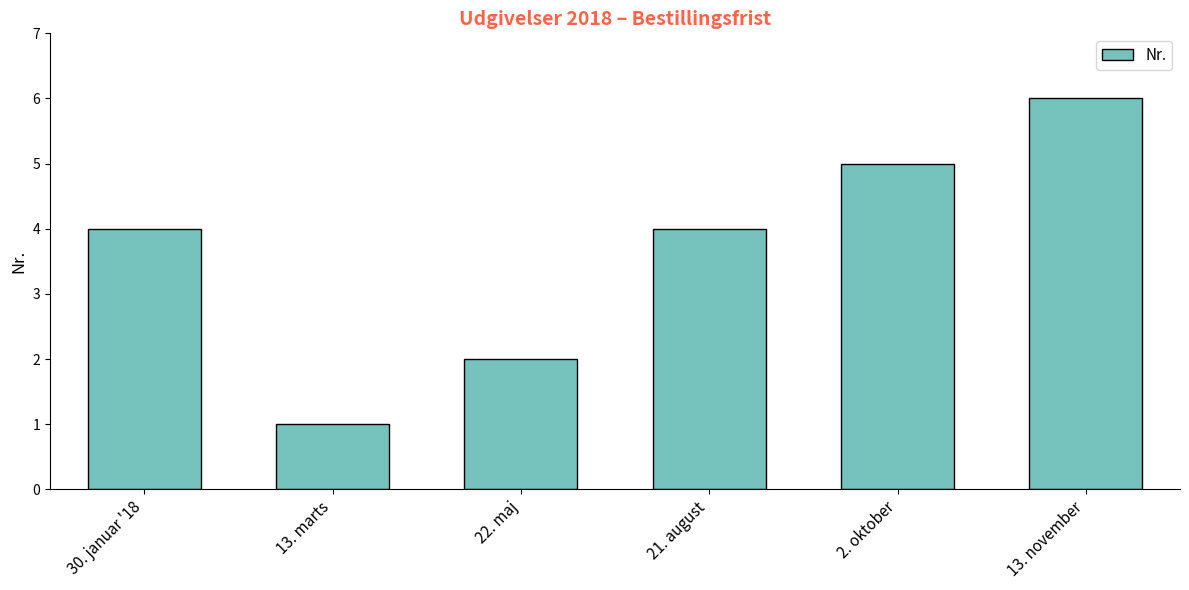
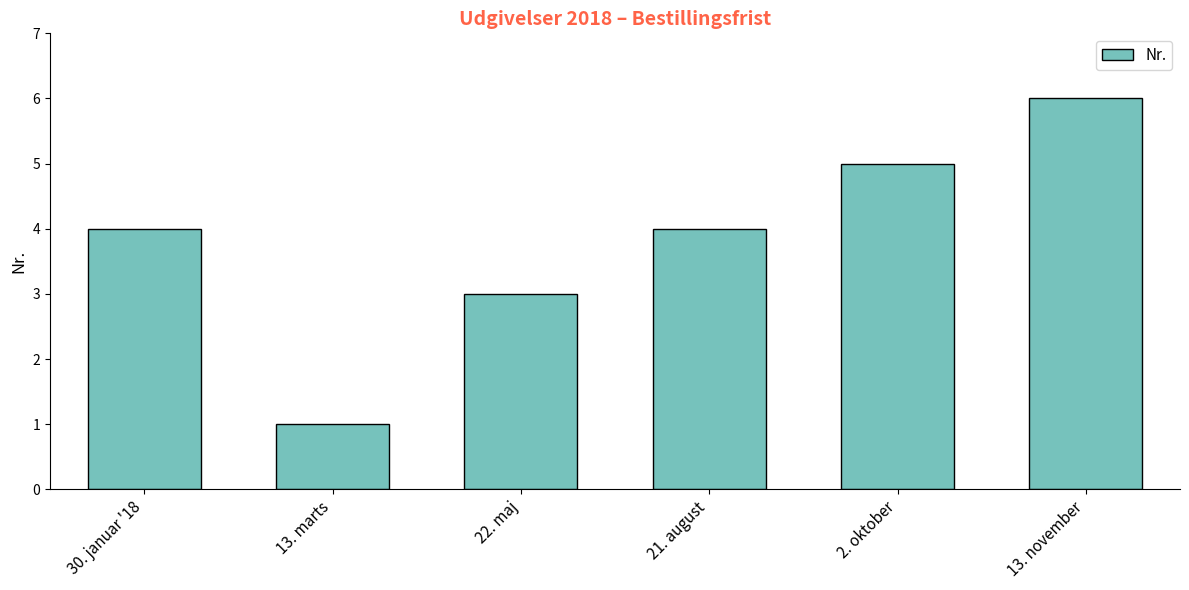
22. maj: 2 -> 3
